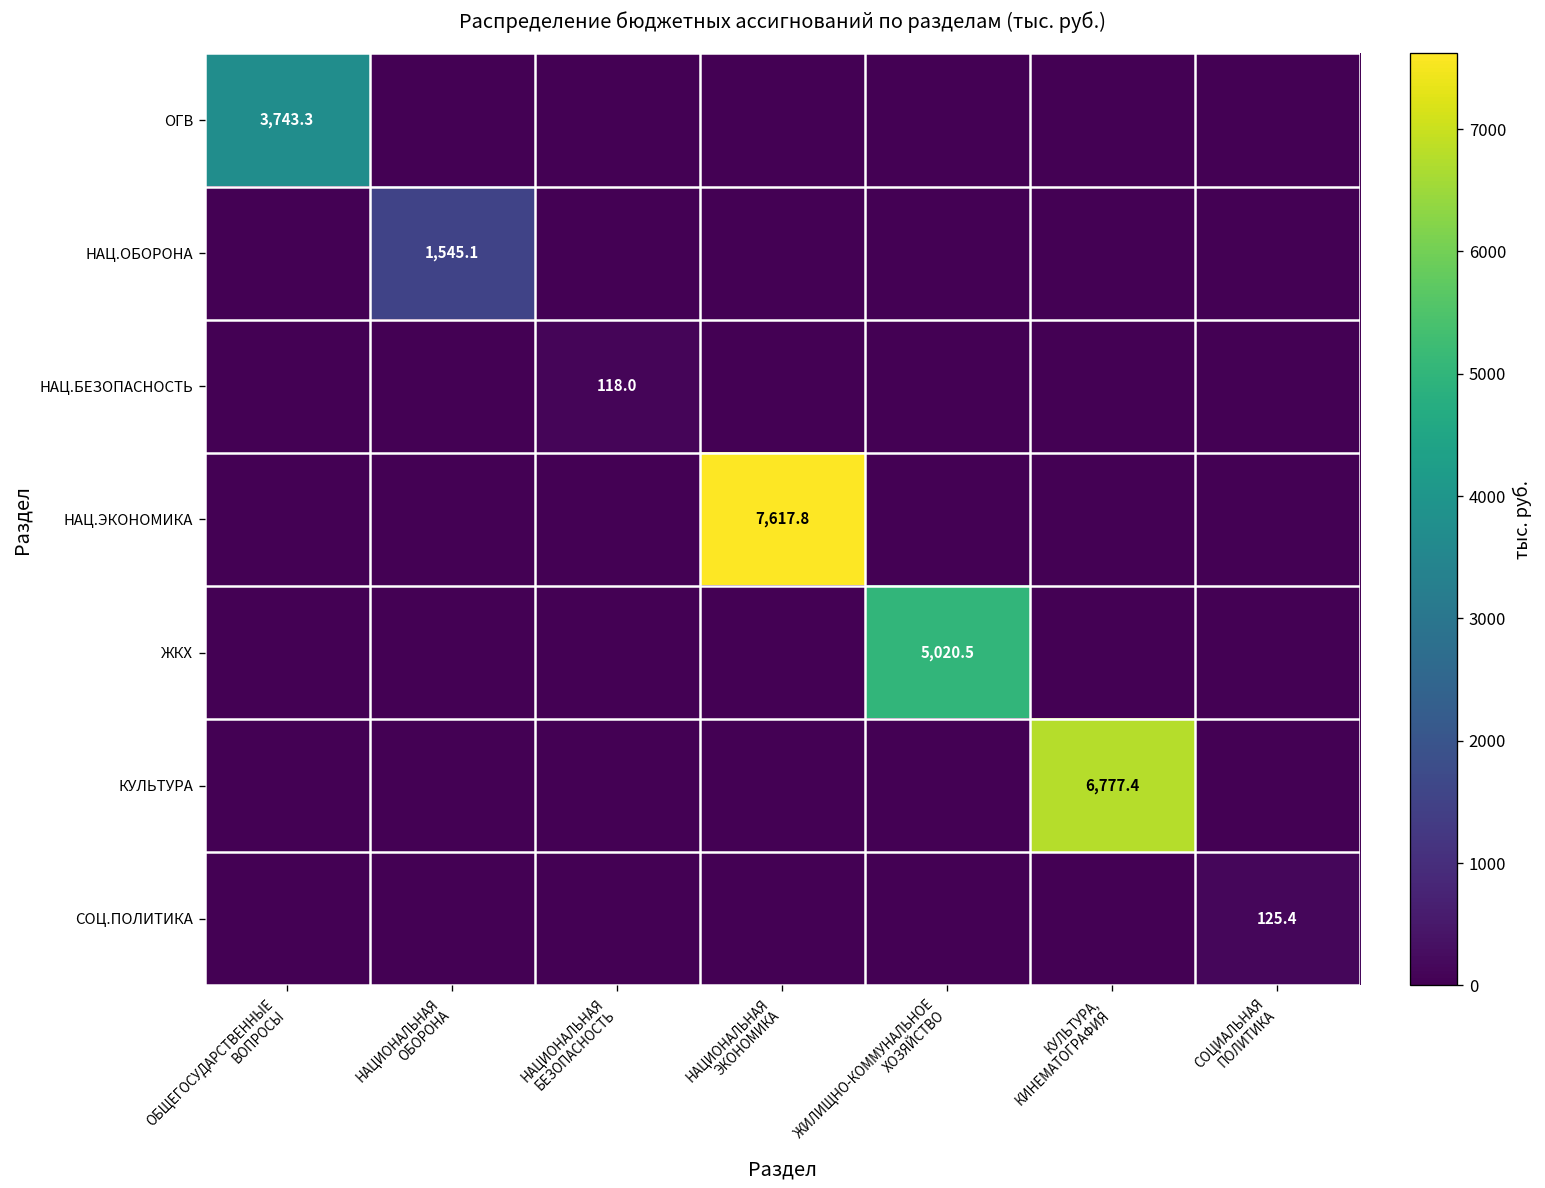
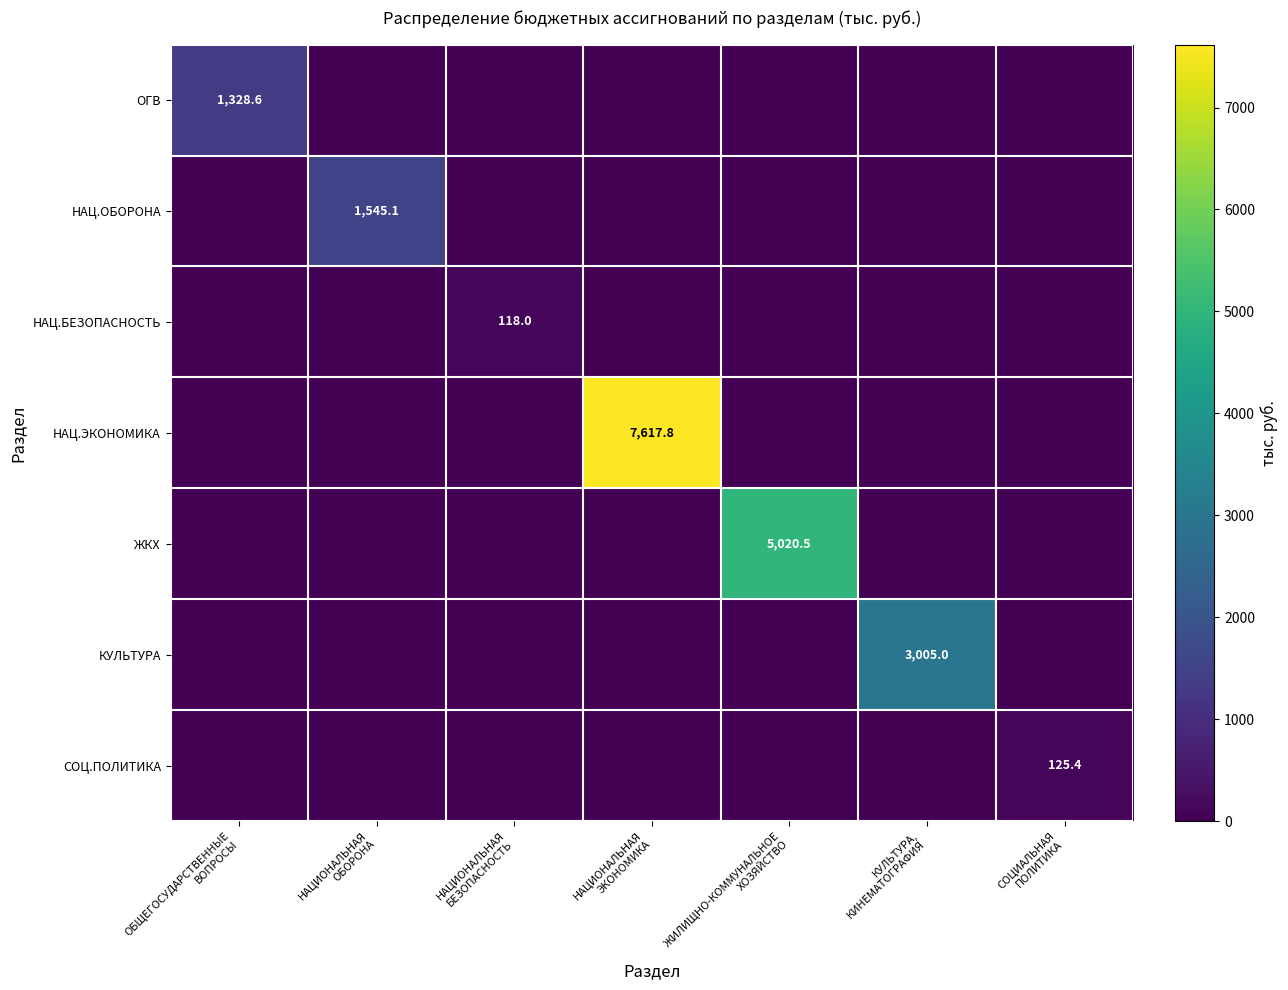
ОГВ, ОБЩЕГОСУДАРСТВЕННЫЕ ВОПРОСЫ: 3,743.3 -> 1,328.6
КУЛЬТУРА, КУЛЬТУРА, КИНЕМАТОГРАФИЯ: 6,777.4 -> 3,005.0
